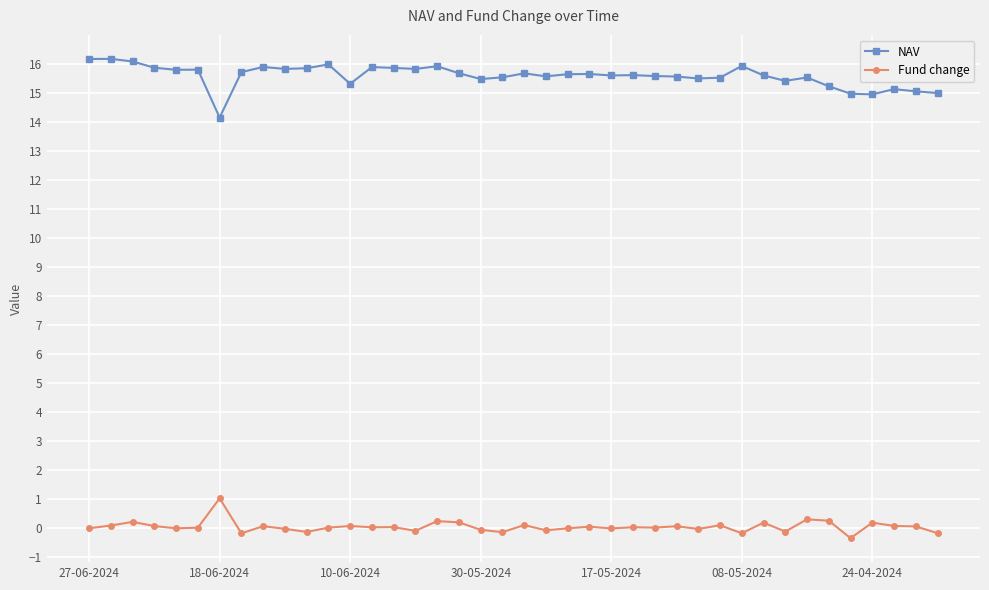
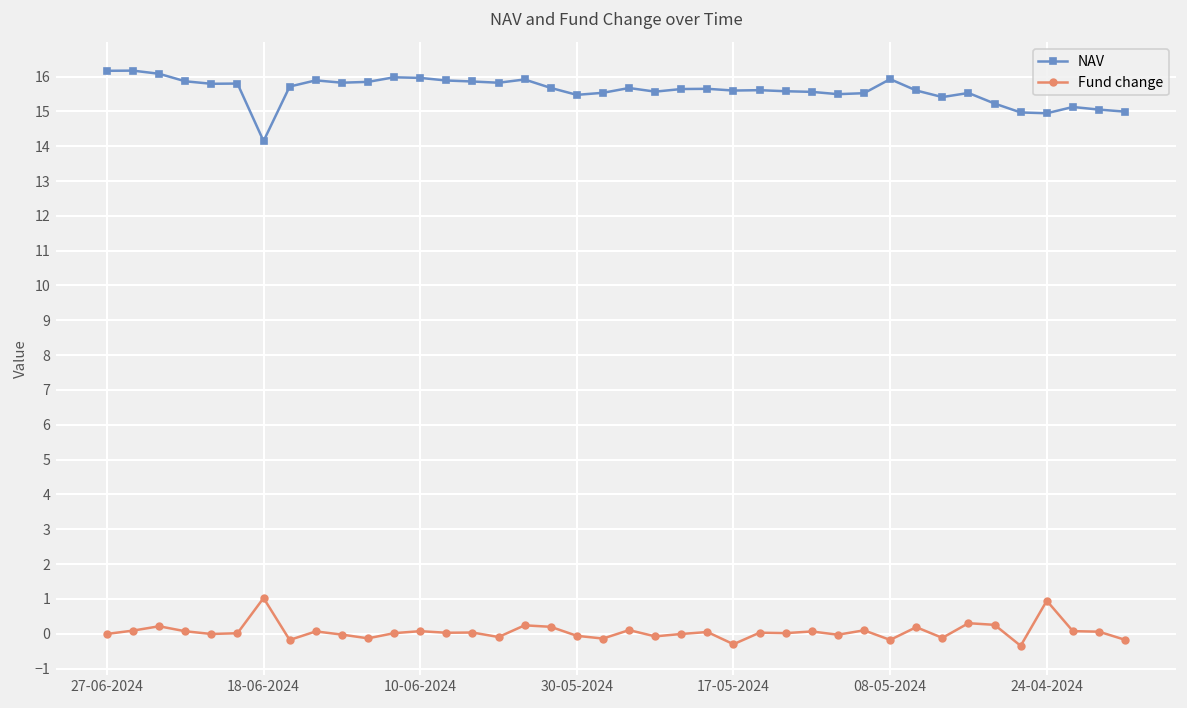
NAV, 10-06-2024: 15.3 -> 16.0
Fund change, 17-05-2024: 0.0 -> -0.3
Fund change, 24-04-2024: 0.2 -> 0.9
